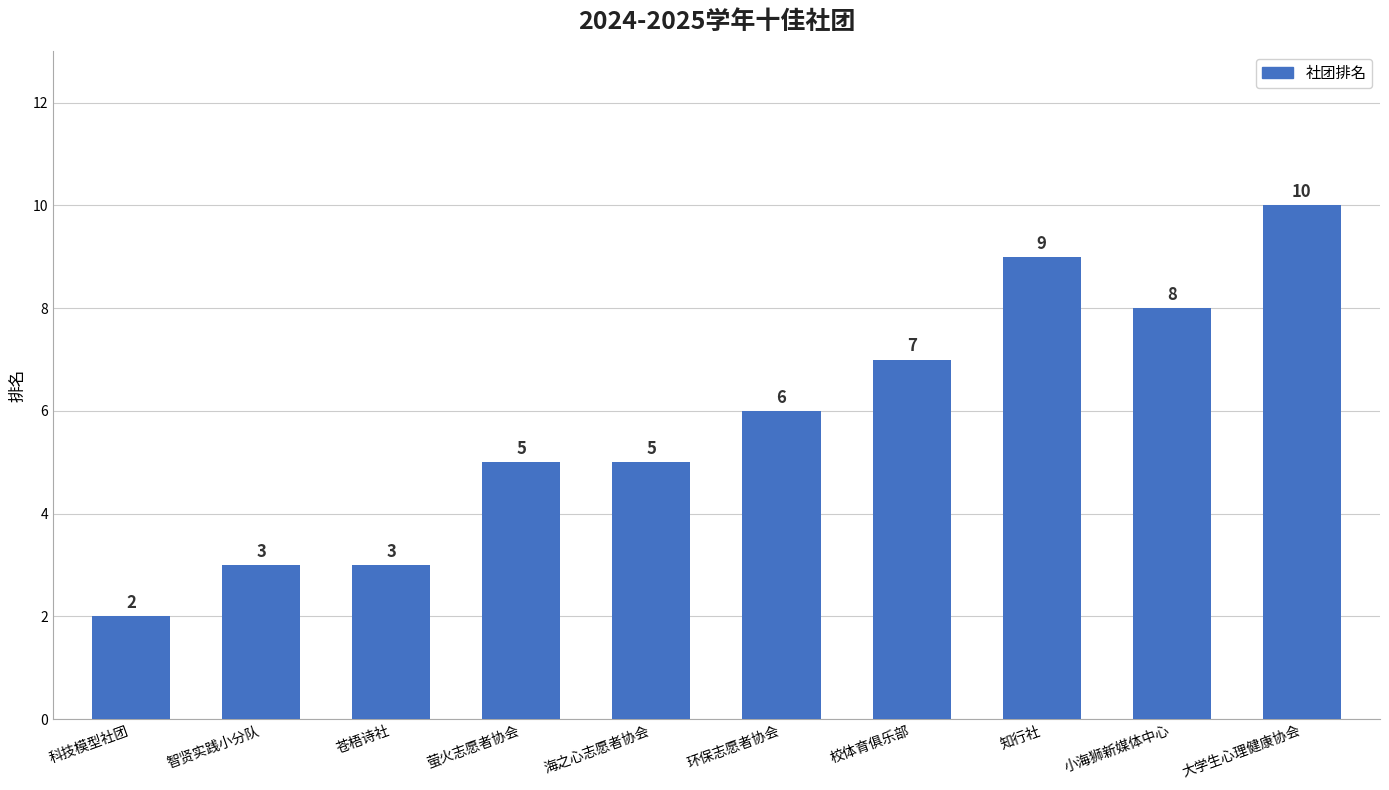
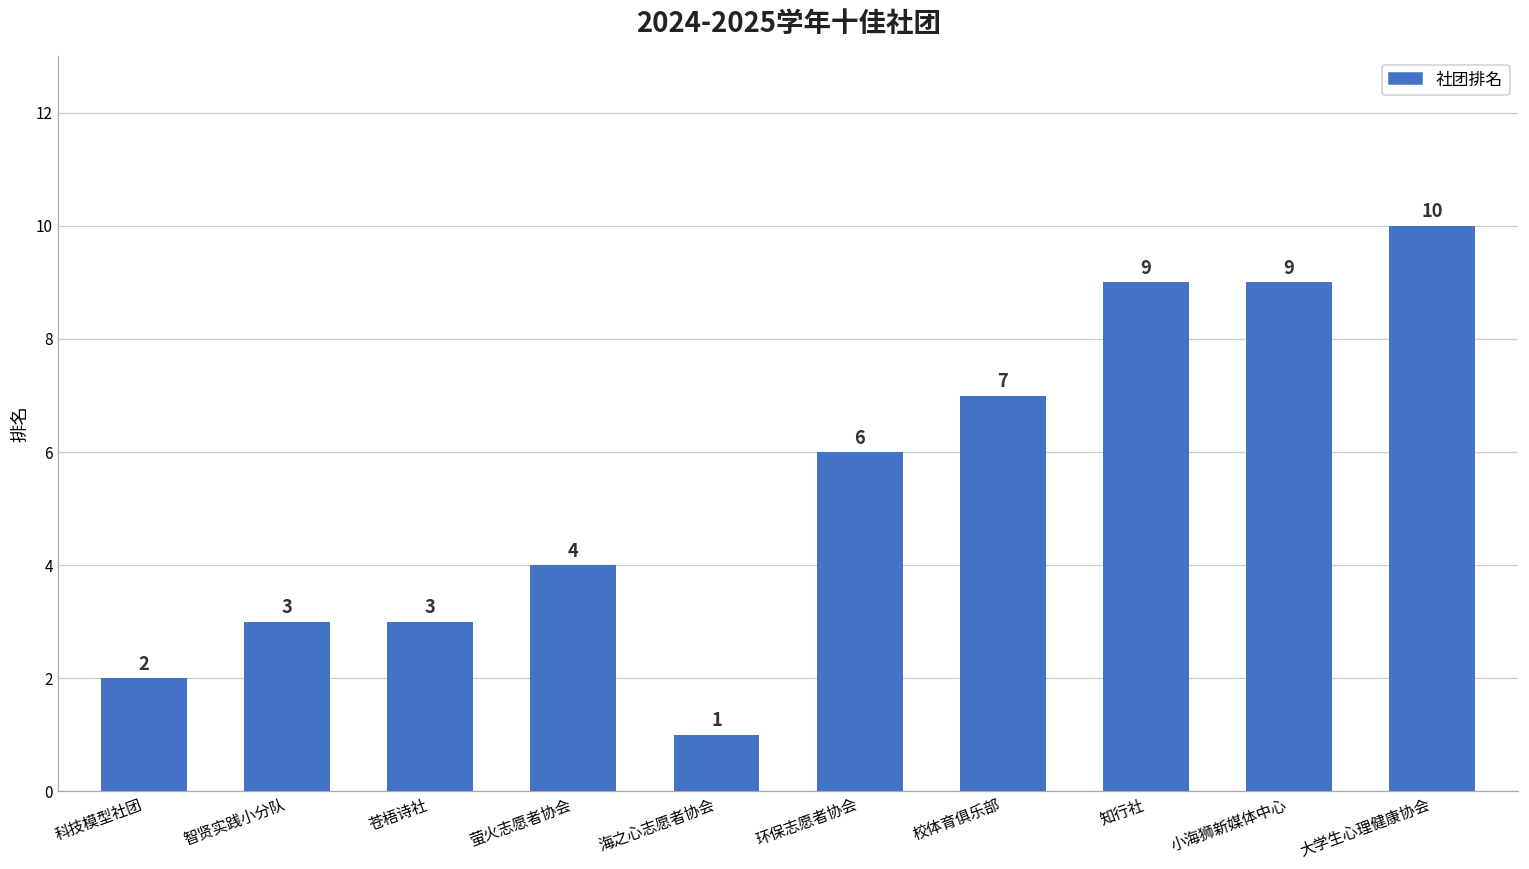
萤火志愿者协会: 5 -> 4
海之心志愿者协会: 5 -> 1
小海狮新媒体中心: 8 -> 9
